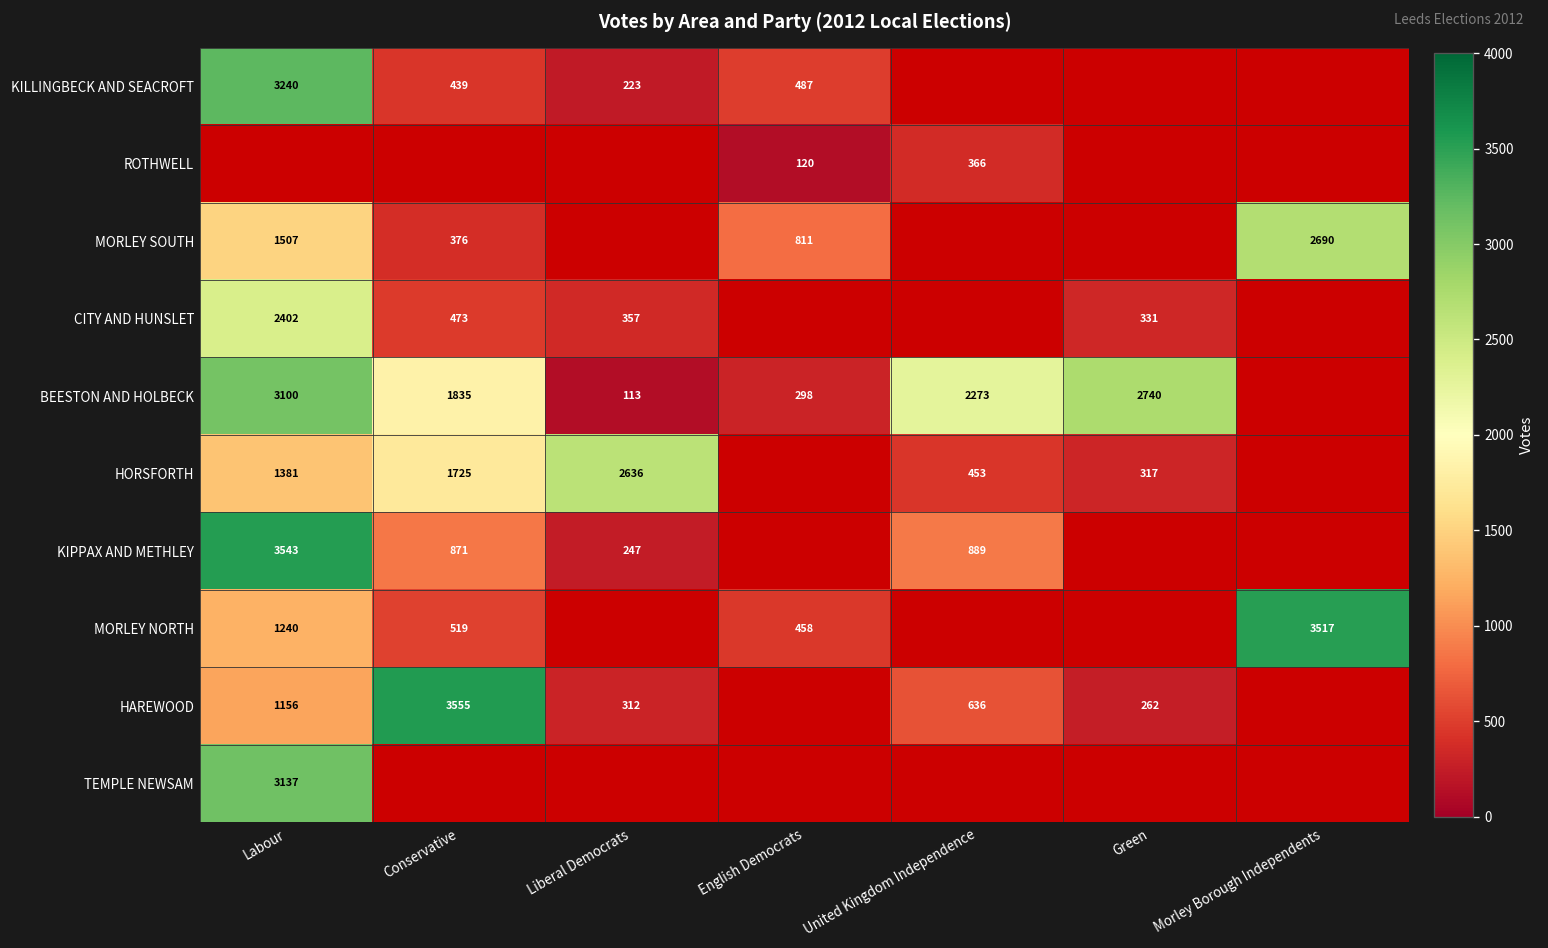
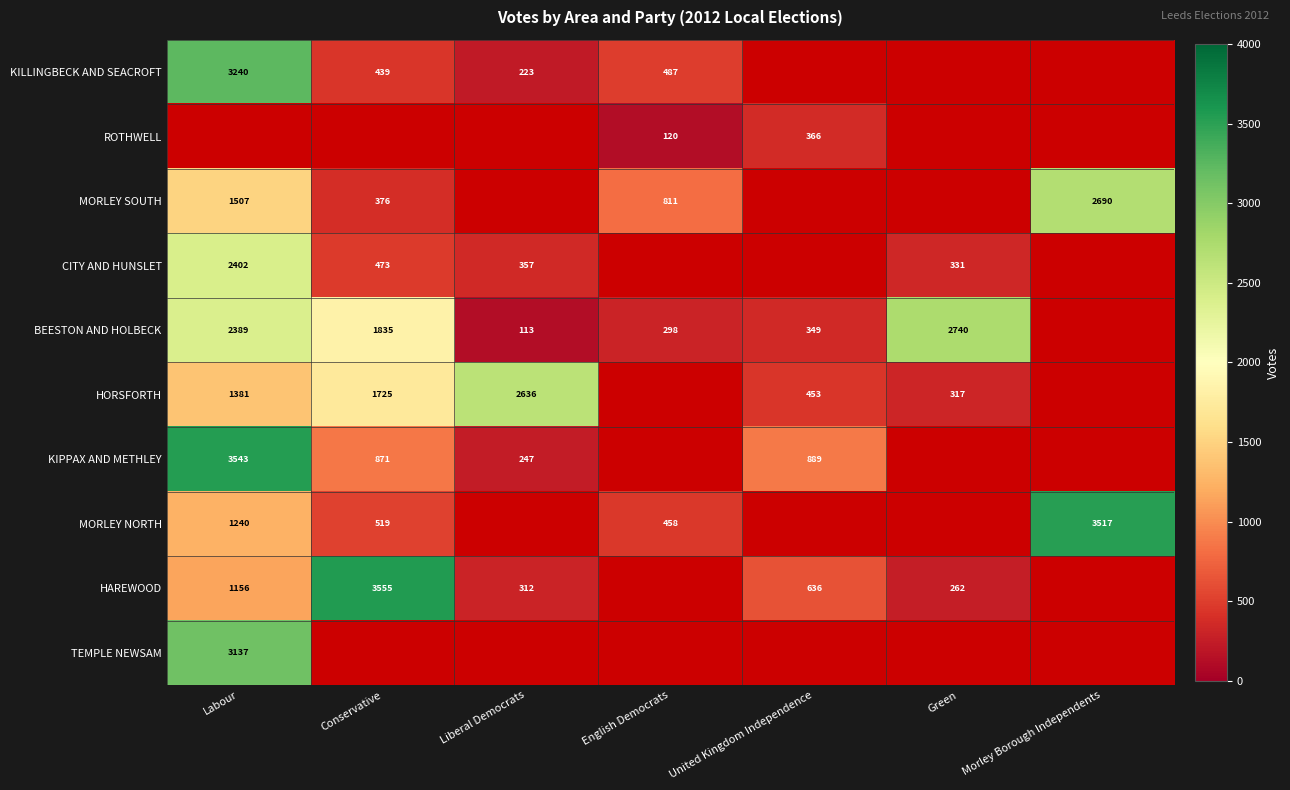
BEESTON AND HOLBECK, Labour: 3100 -> 2389
BEESTON AND HOLBECK, United Kingdom Independence: 2273 -> 349
